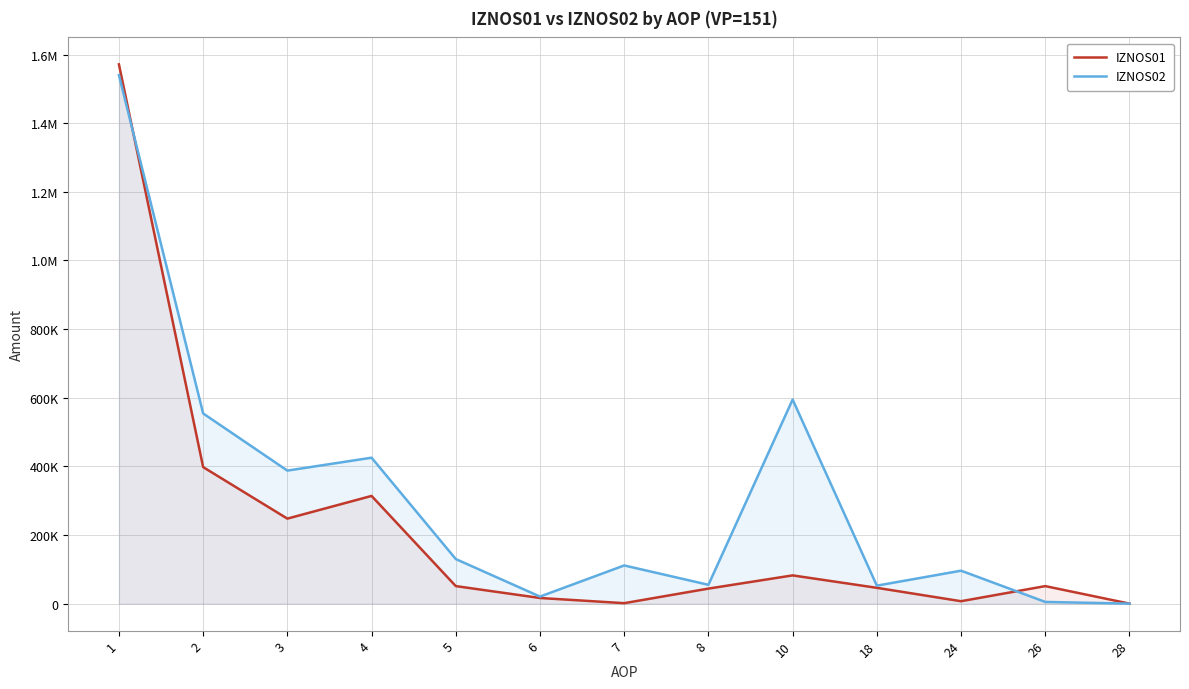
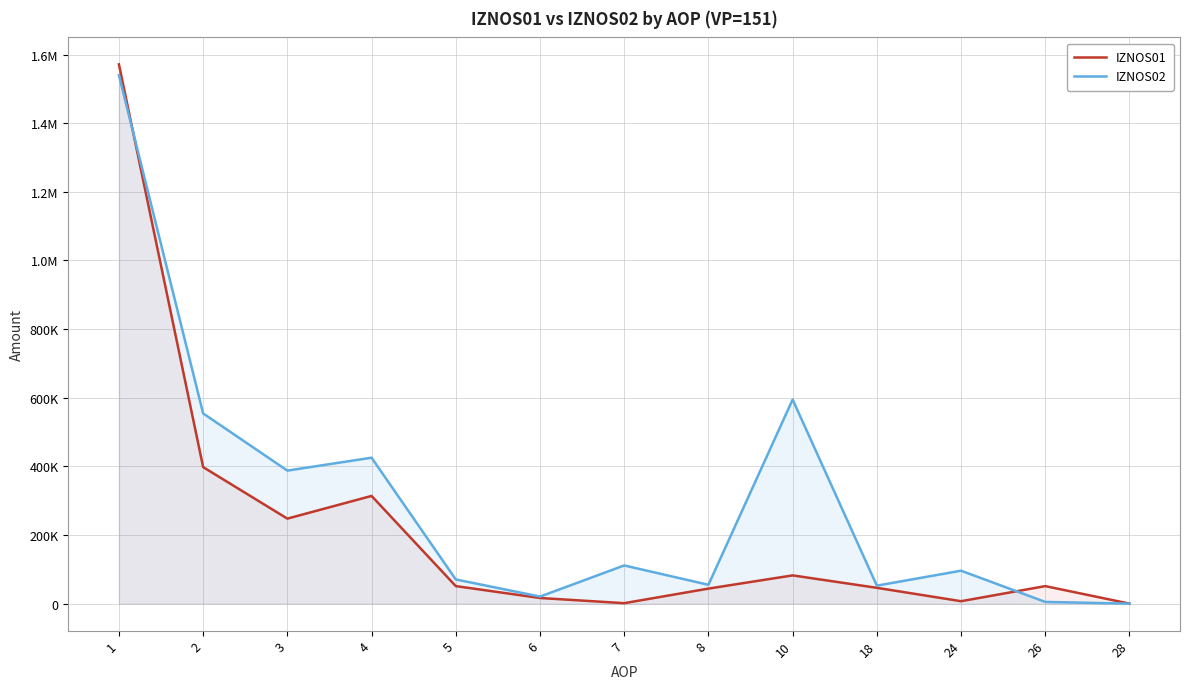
IZNOS02, 5: 130000 -> 70000
